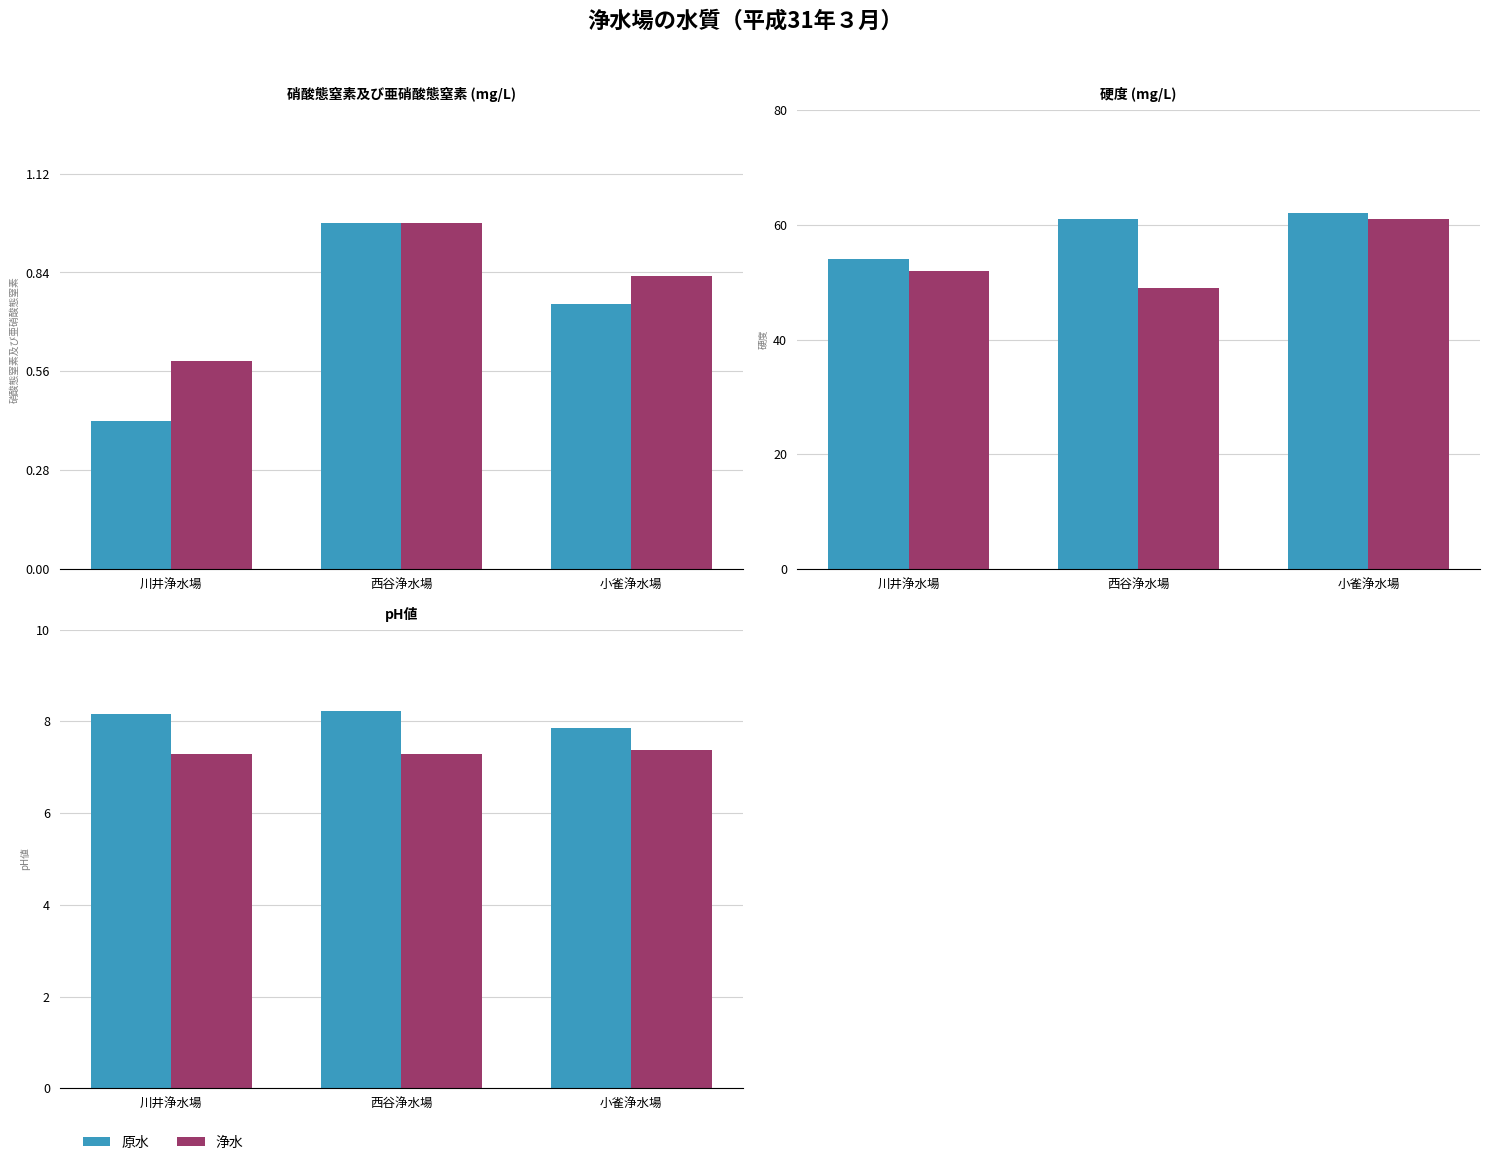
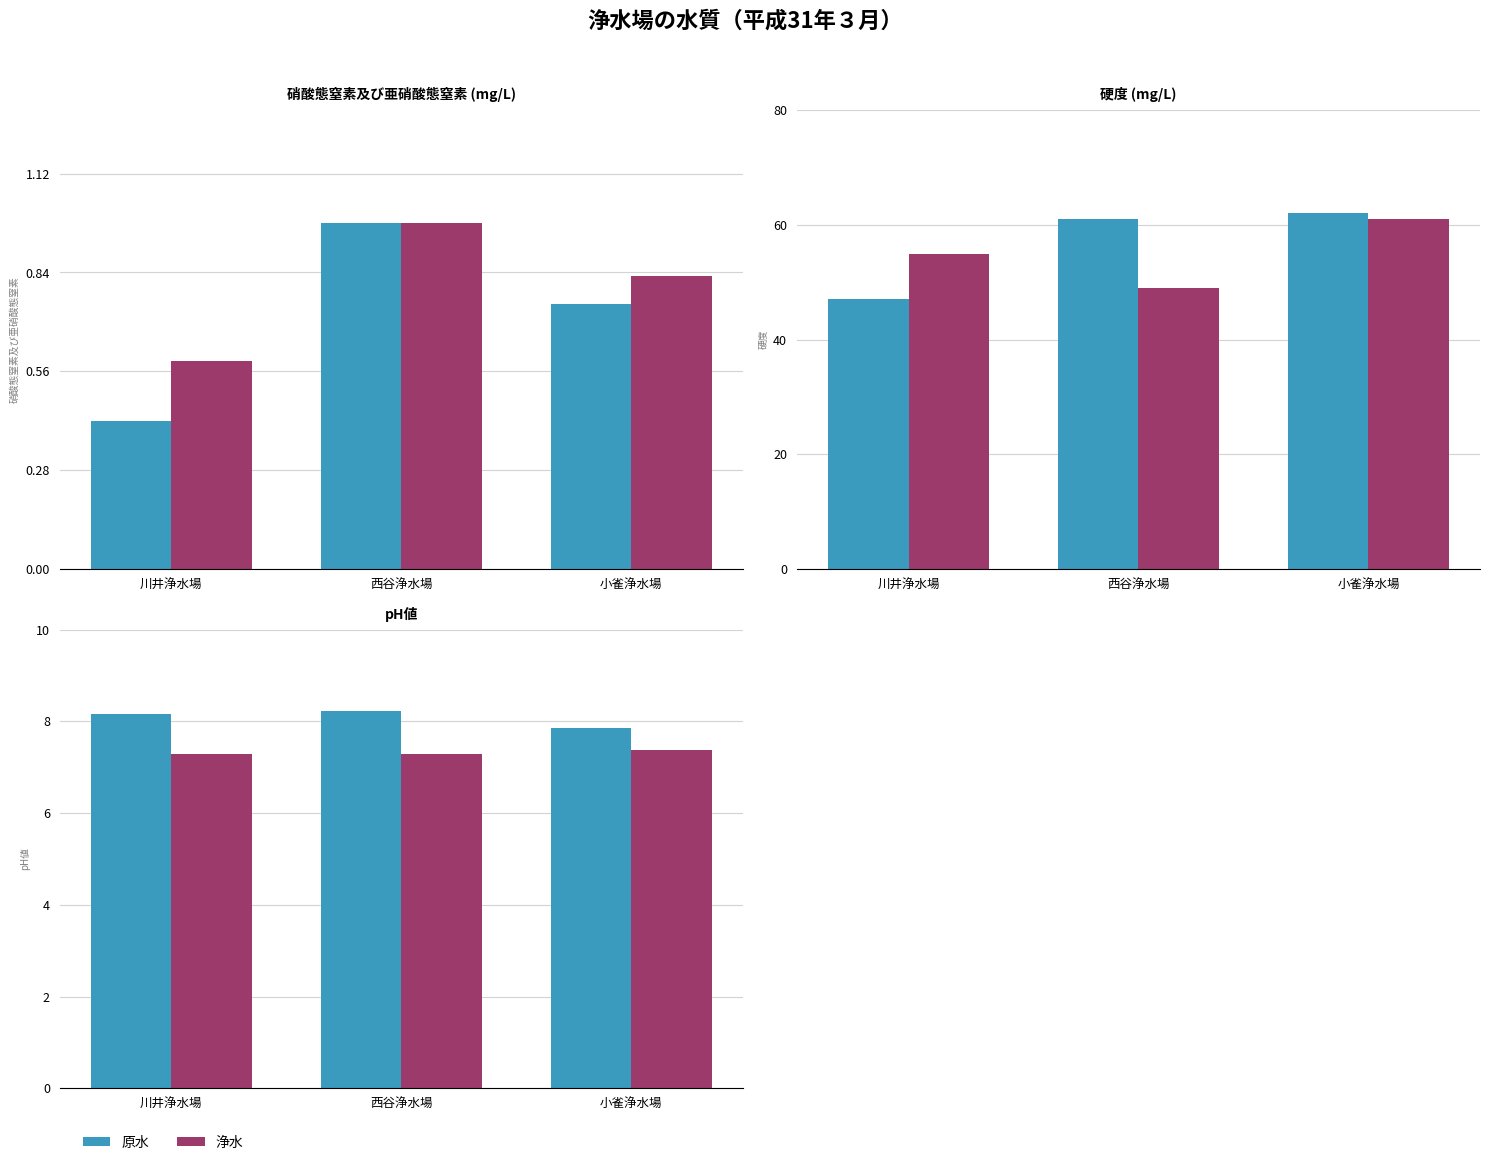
硬度 (mg/L), 原水, 川井浄水場: 54 -> 47
硬度 (mg/L), 浄水, 川井浄水場: 52 -> 55
